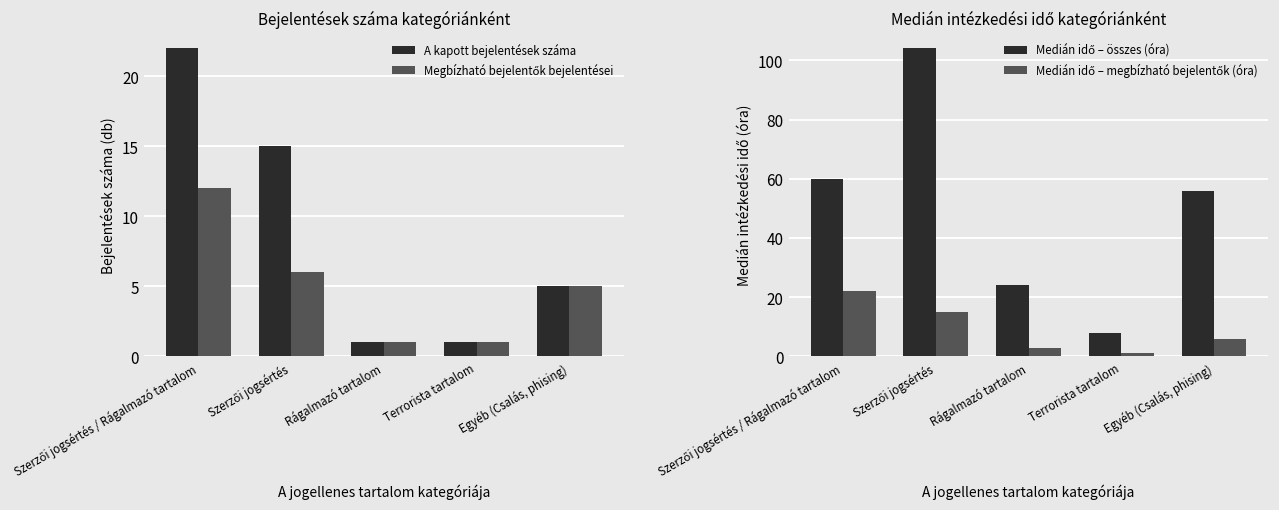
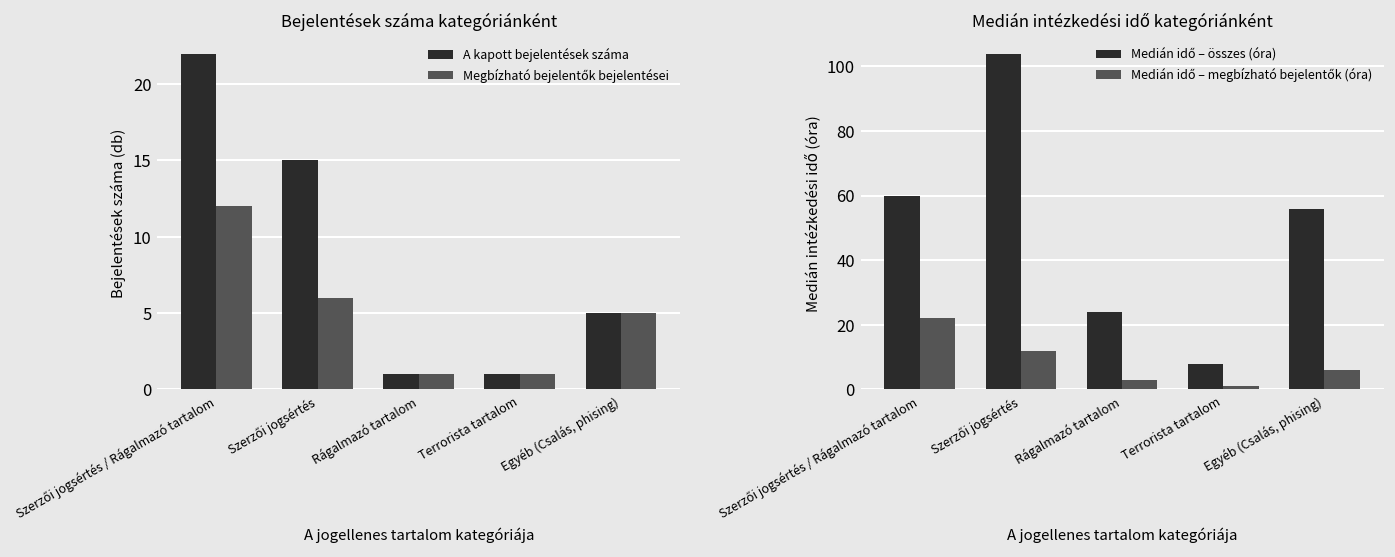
Medián intézkedési idő kategóriánként, Medián idő – megbízható bejelentők (óra), Szerzői jogsértés: 15 -> 12
